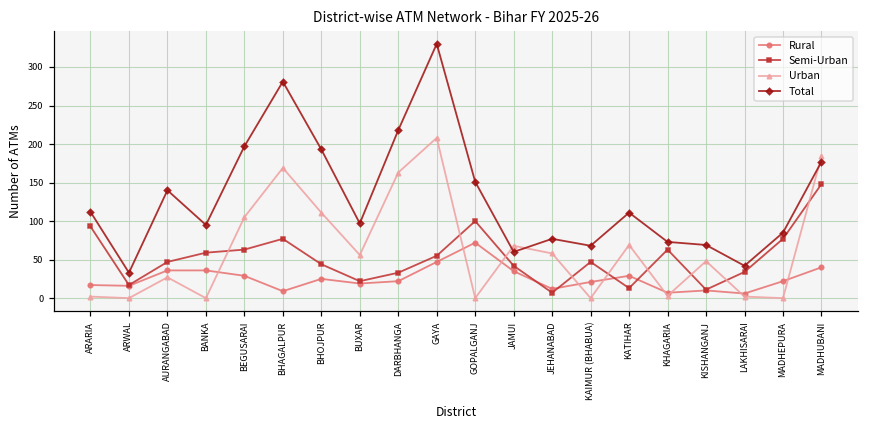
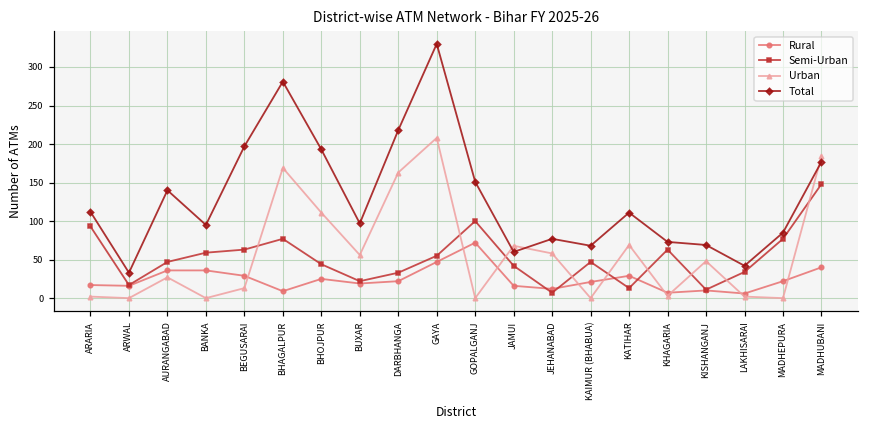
Urban, BEGUSARAI: 110 -> 10
Rural, JAMUI: 40 -> 20
